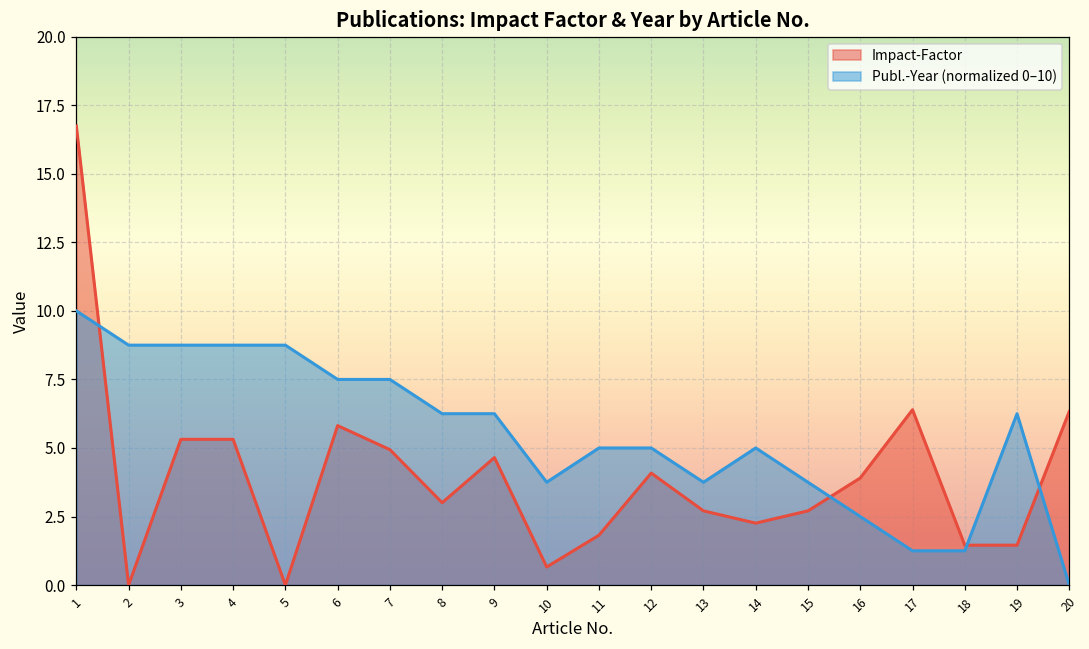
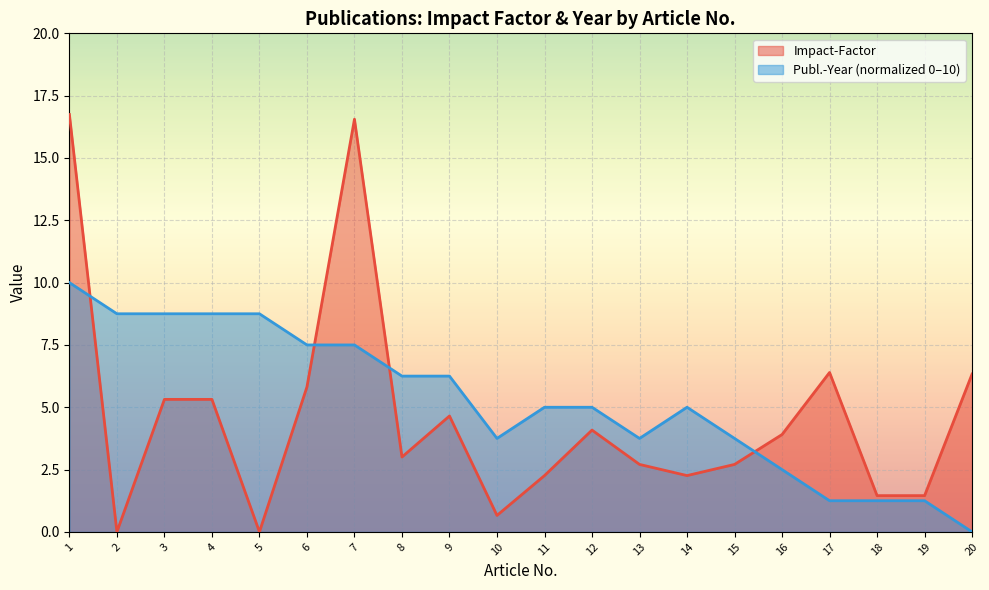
Impact-Factor, 7: 4.9 -> 16.6
Impact-Factor, 11: 1.8 -> 2.3
Publ.-Year (normalized 0–10), 19: 6.3 -> 1.3
